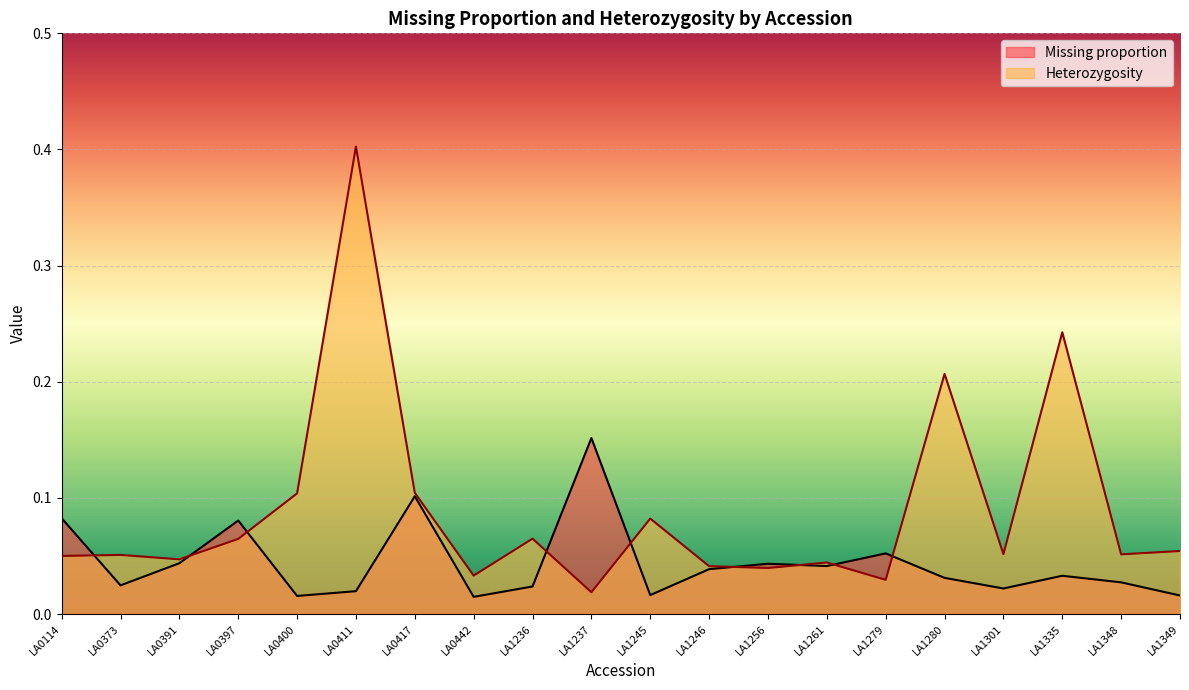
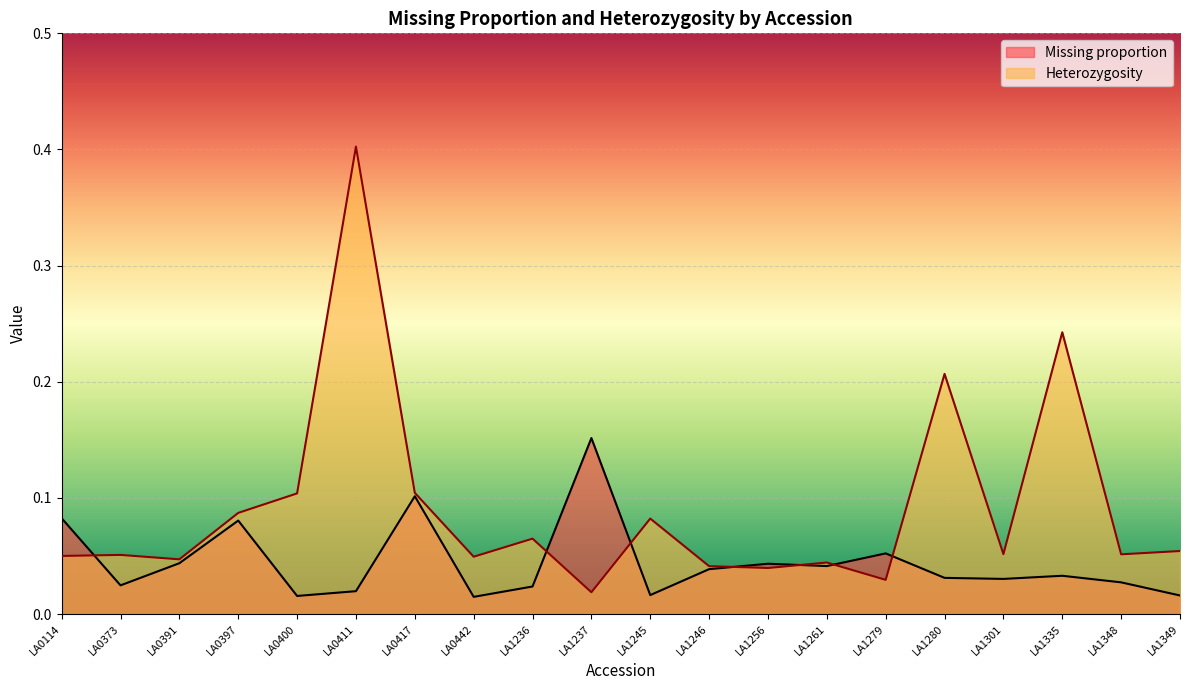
Heterozygosity, LA0397: 0.065 -> 0.087
Heterozygosity, LA0442: 0.033 -> 0.049
Missing proportion, LA1301: 0.022 -> 0.030
